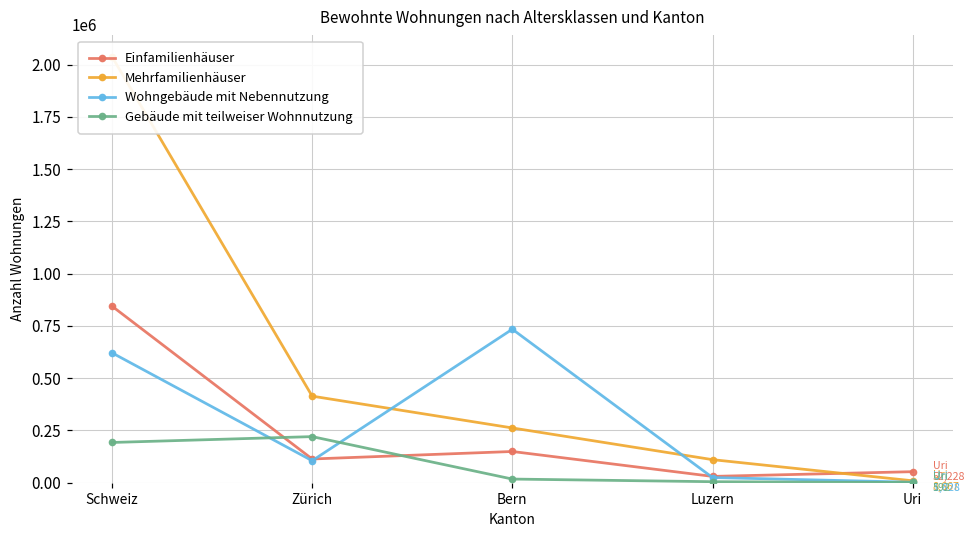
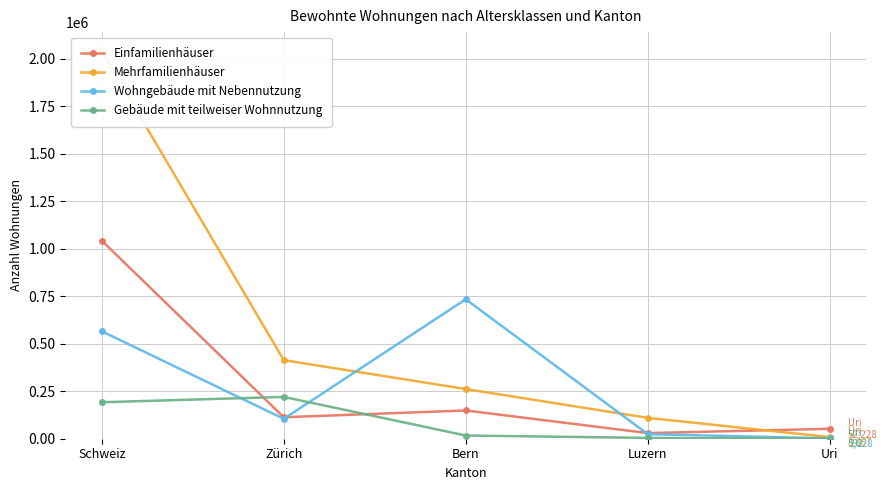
Einfamilienhäuser, Schweiz: 840000 -> 1040000
Wohngebäude mit Nebennutzung, Schweiz: 620000 -> 570000
